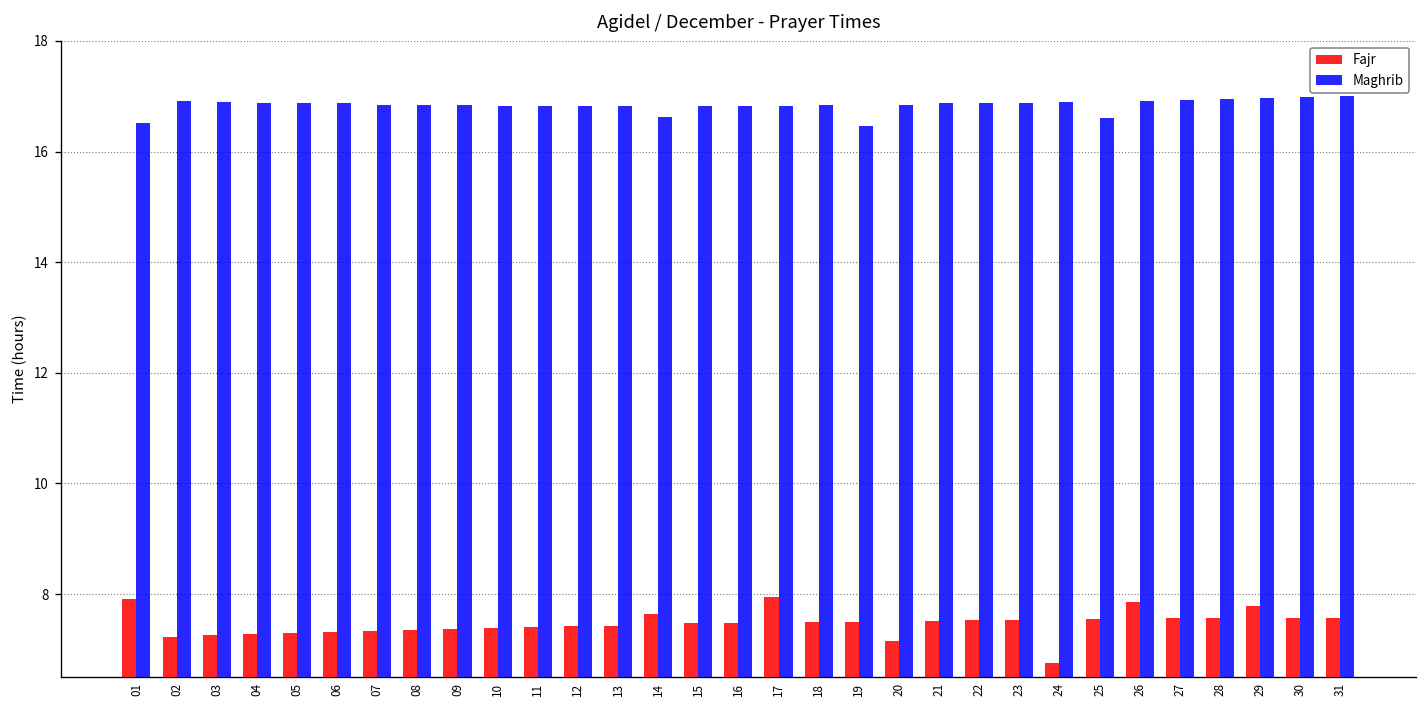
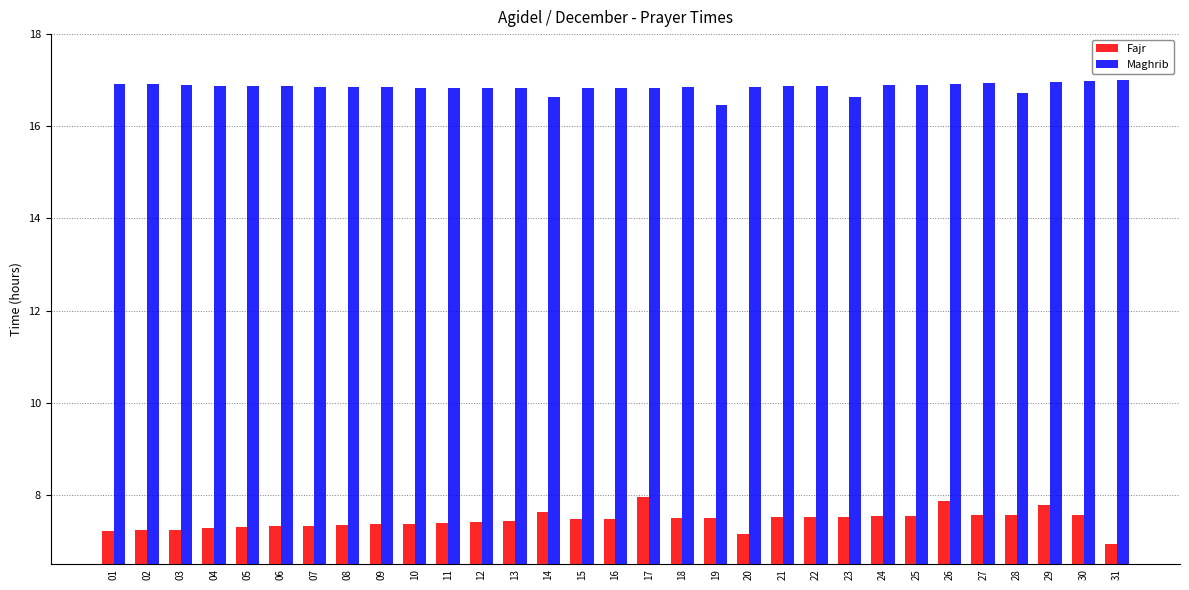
Fajr, 01: 7.9 -> 7.2
Maghrib, 01: 16.5 -> 16.9
Maghrib, 23: 16.9 -> 16.6
Fajr, 24: 6.8 -> 7.6
Maghrib, 25: 16.6 -> 16.9
Maghrib, 28: 17.0 -> 16.7
Fajr, 31: 7.6 -> 6.9
